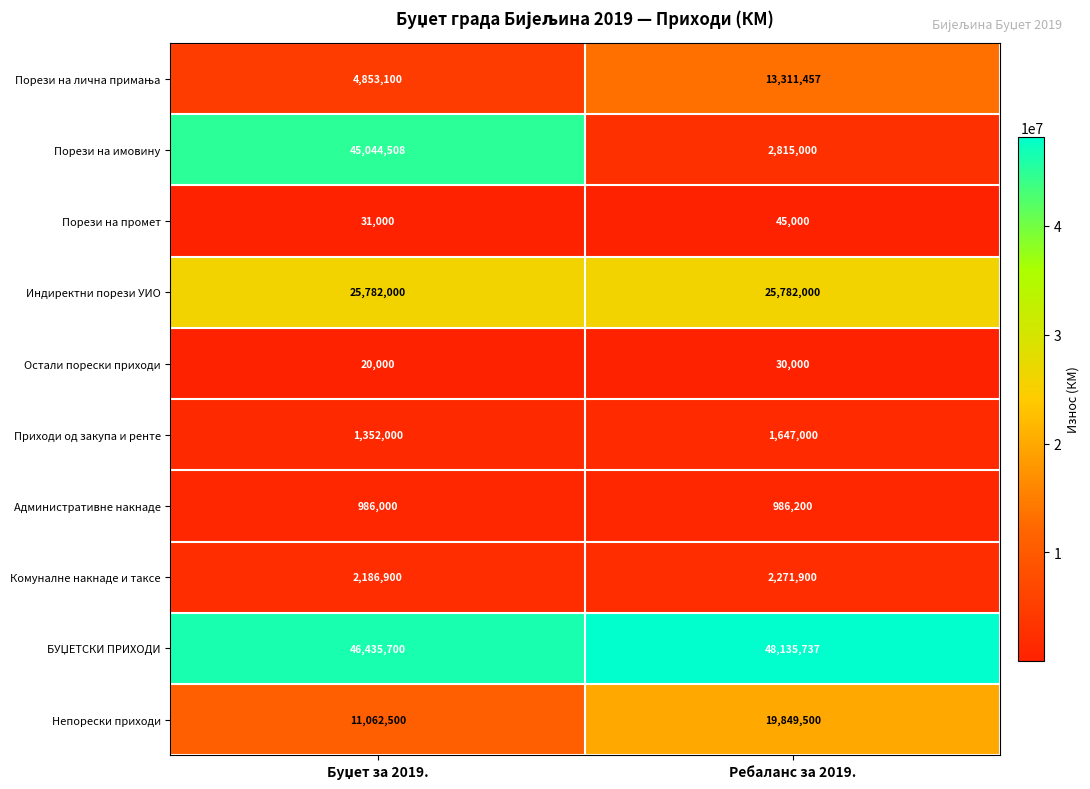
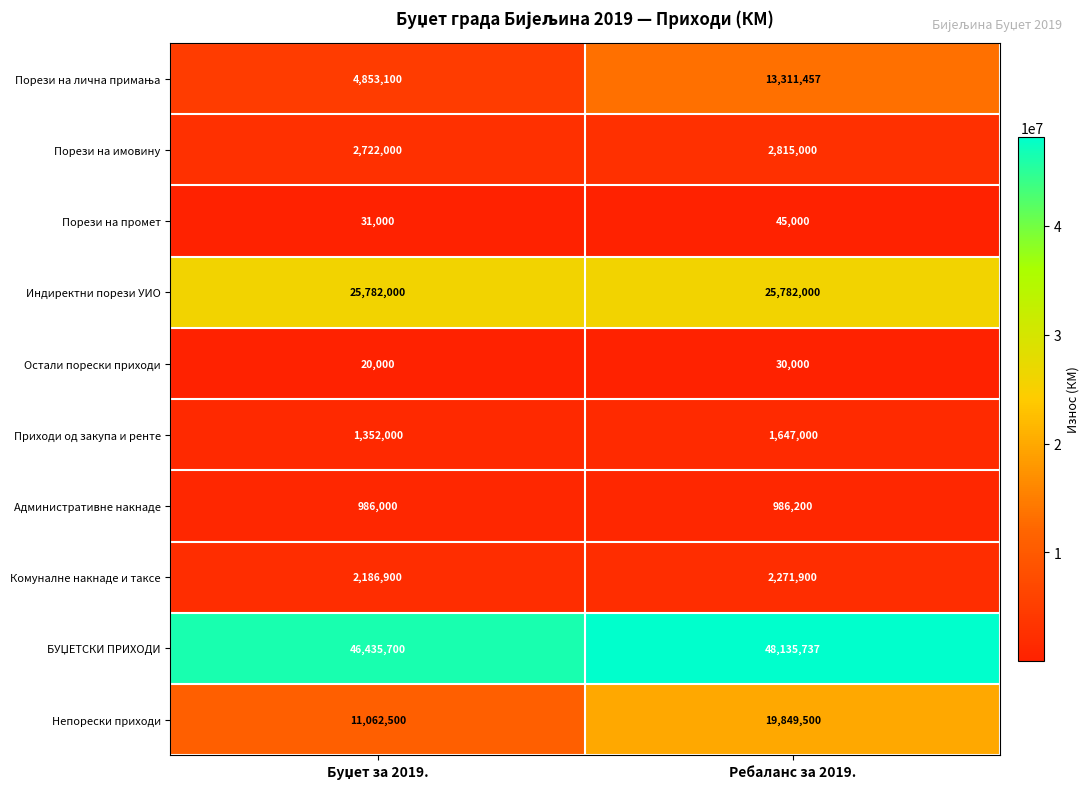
Порези на имовину, Буџет за 2019.: 45,044,508 -> 2,722,000
